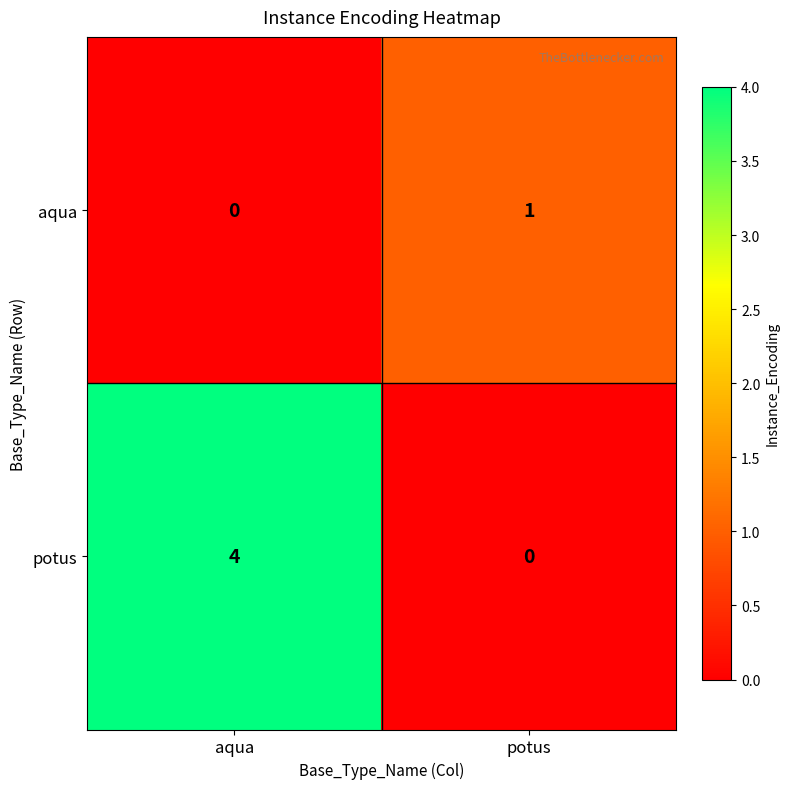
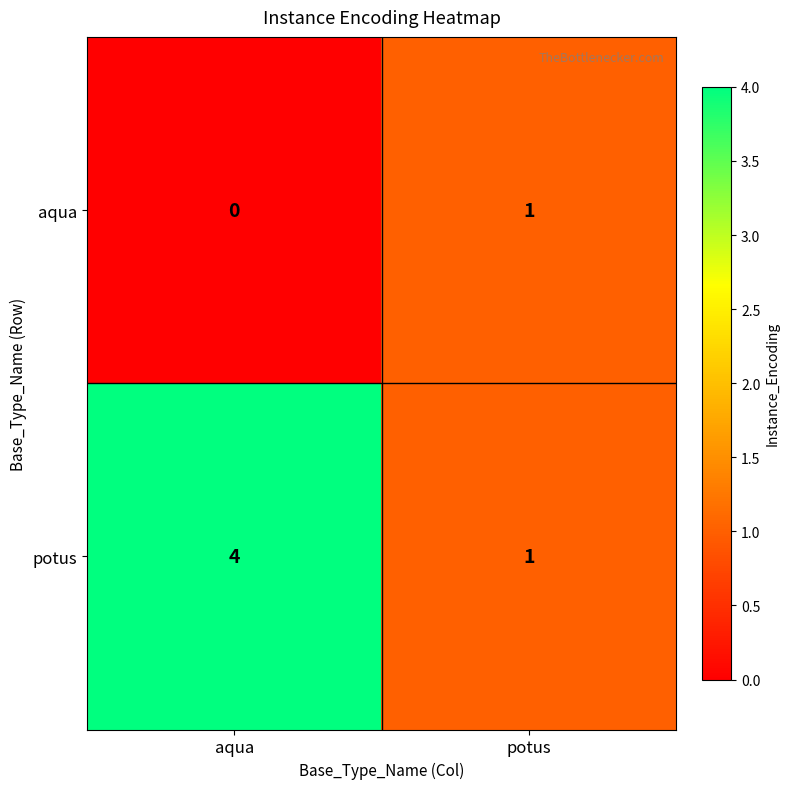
potus, potus: 0 -> 1
